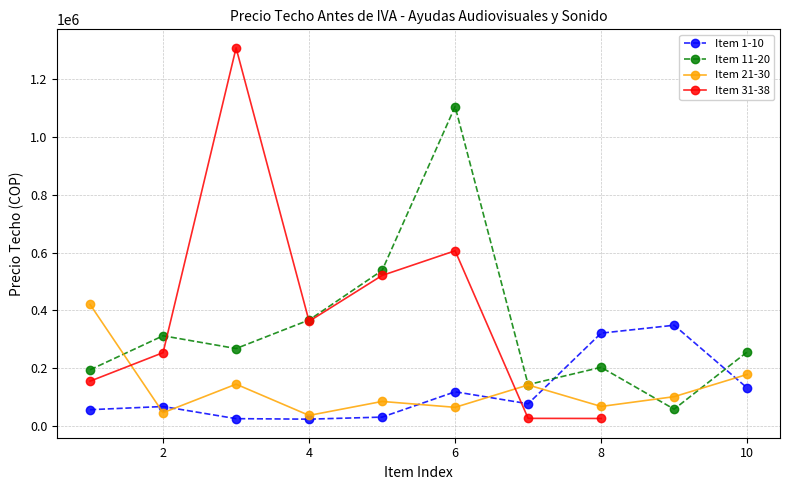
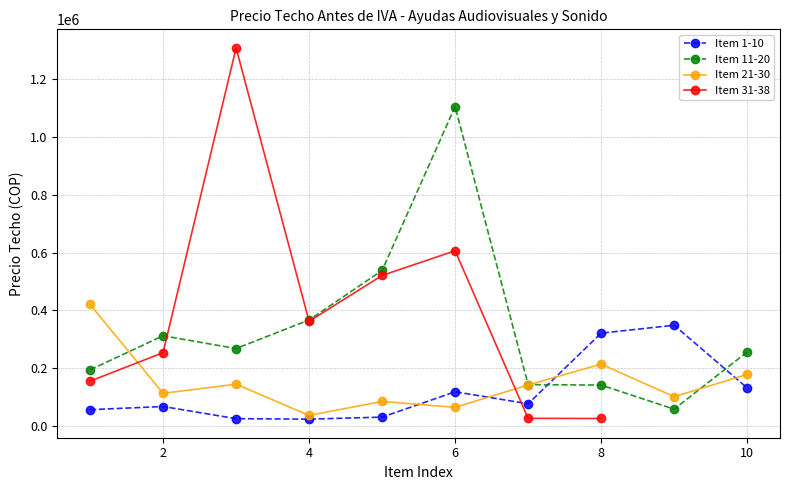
Item 21-30, 2: 50000 -> 110000
Item 11-20, 8: 200000 -> 140000
Item 21-30, 8: 70000 -> 210000
